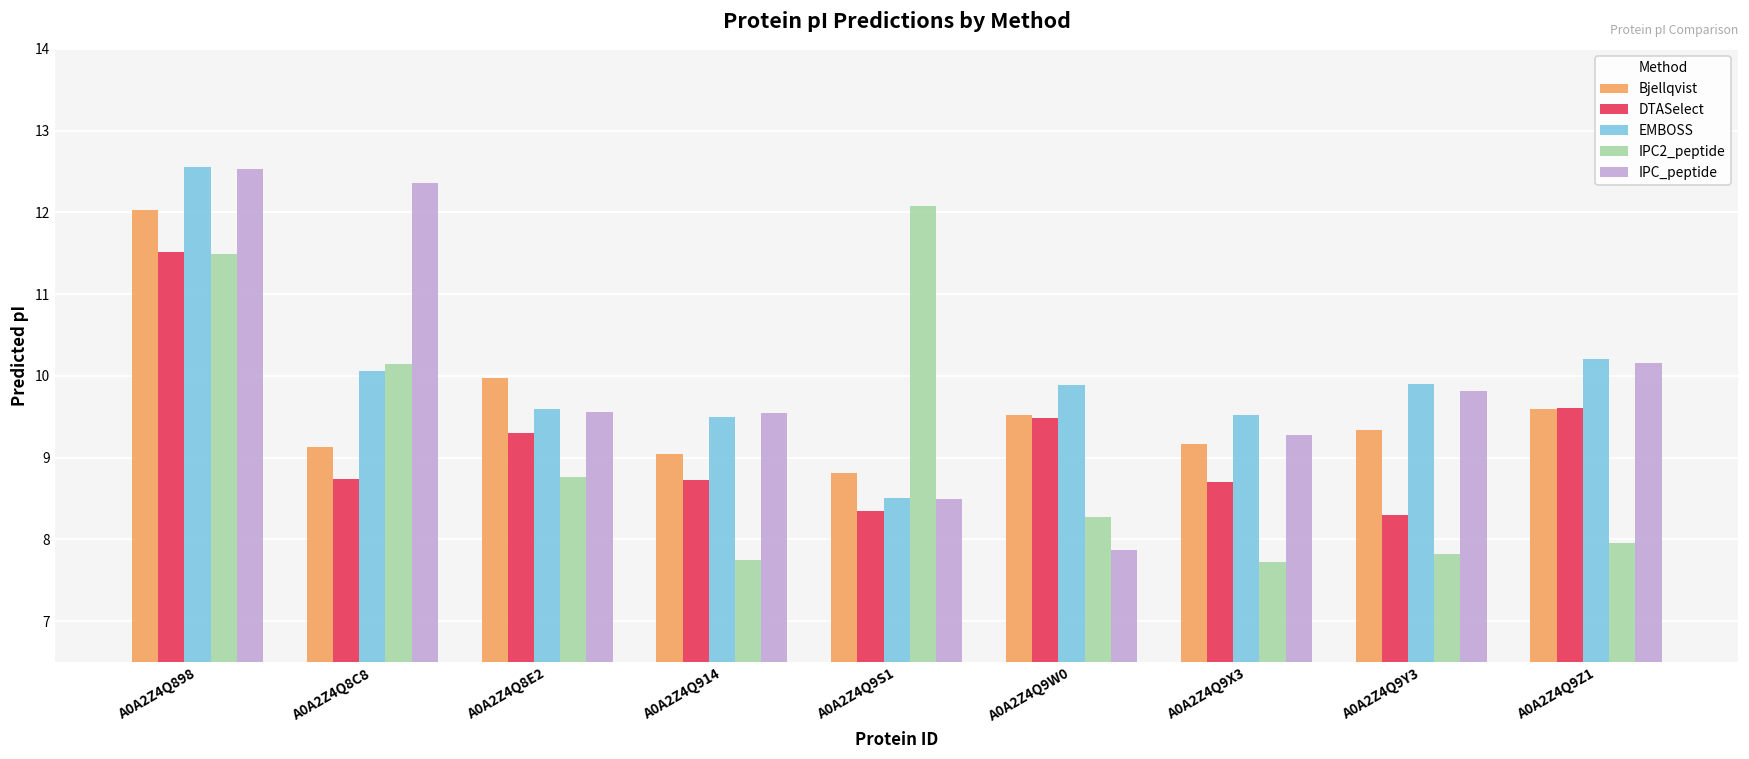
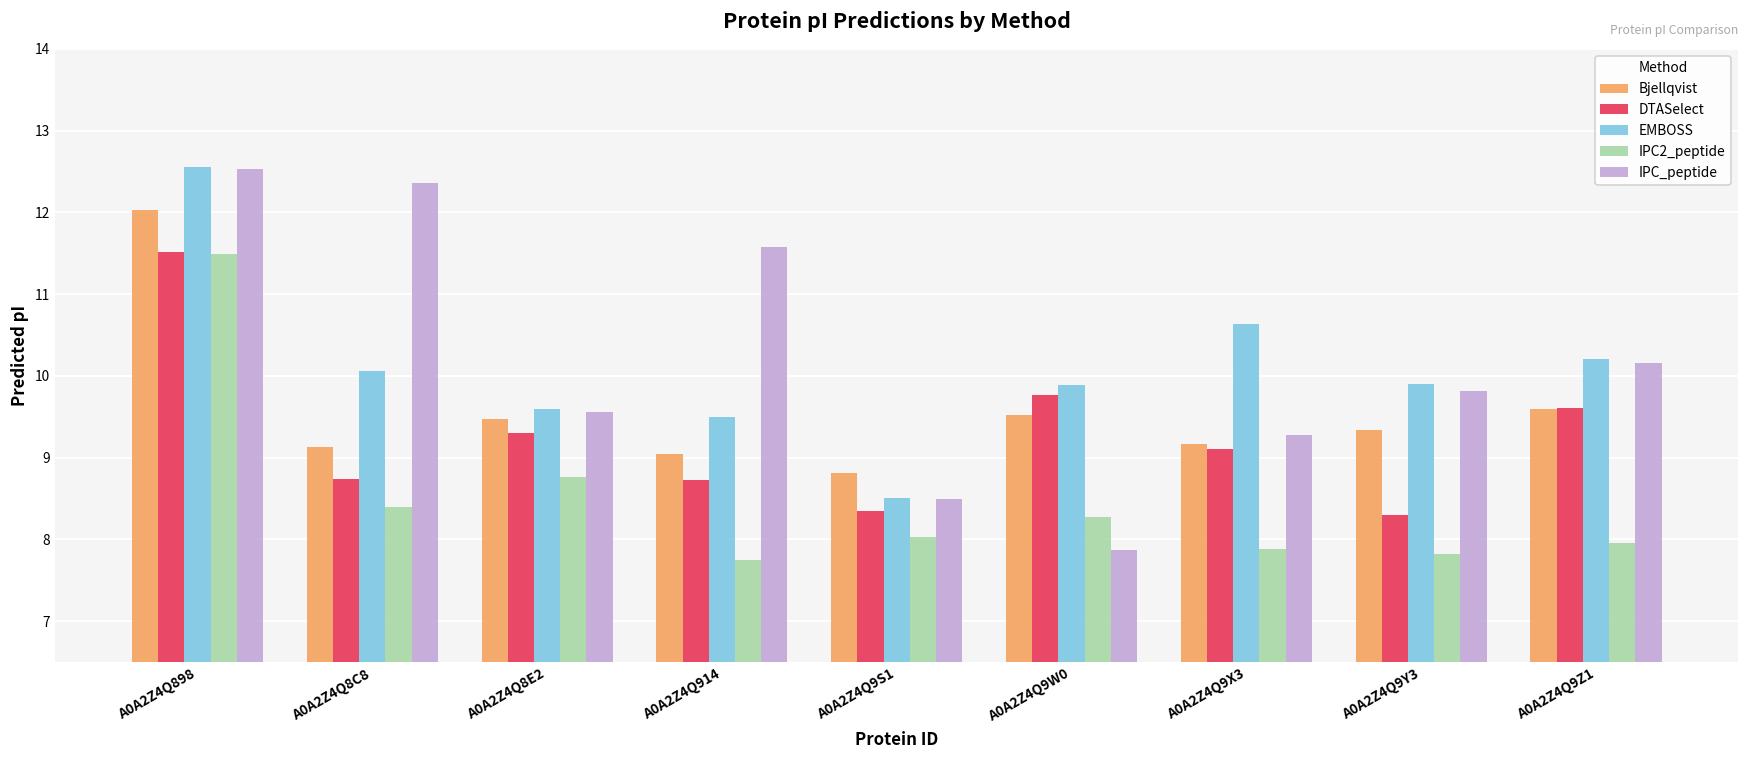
IPC2_peptide, A0A2Z4Q8C8: 10.2 -> 8.4
Bjellqvist, A0A2Z4Q8E2: 10.0 -> 9.5
IPC_peptide, A0A2Z4Q914: 9.5 -> 11.6
IPC2_peptide, A0A2Z4Q9S1: 12.1 -> 8.0
DTASelect, A0A2Z4Q9W0: 9.5 -> 9.8
DTASelect, A0A2Z4Q9X3: 8.7 -> 9.1
EMBOSS, A0A2Z4Q9X3: 9.5 -> 10.6
IPC2_peptide, A0A2Z4Q9X3: 7.7 -> 7.9
